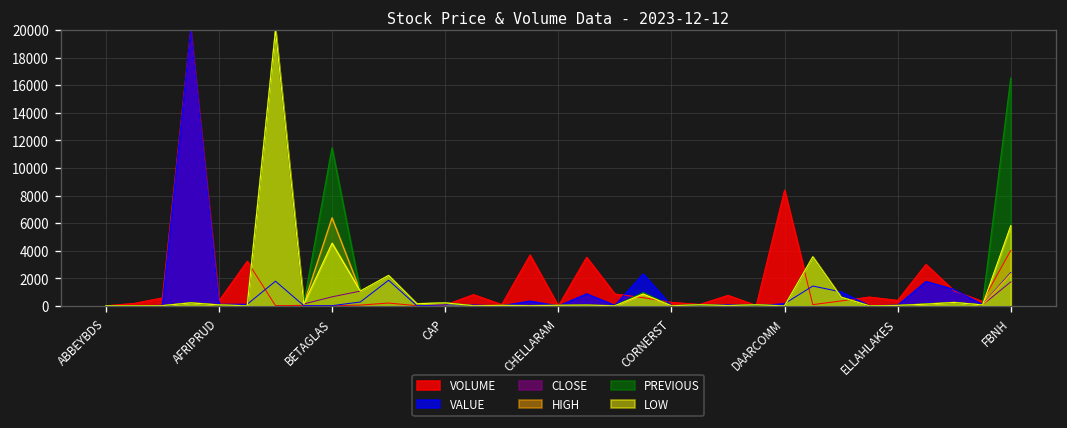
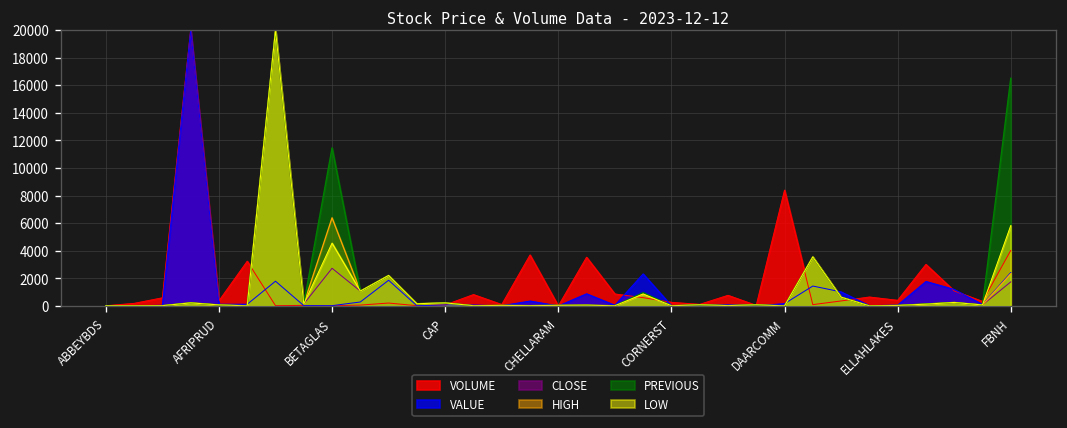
CLOSE, BETAGLAS: 700 -> 2700
